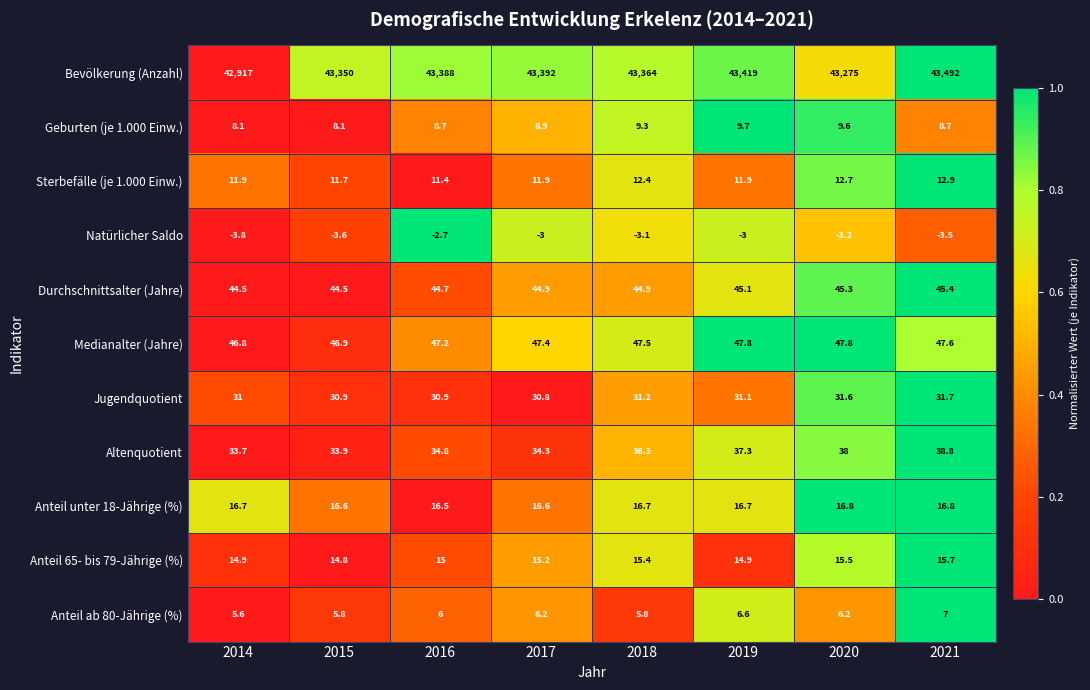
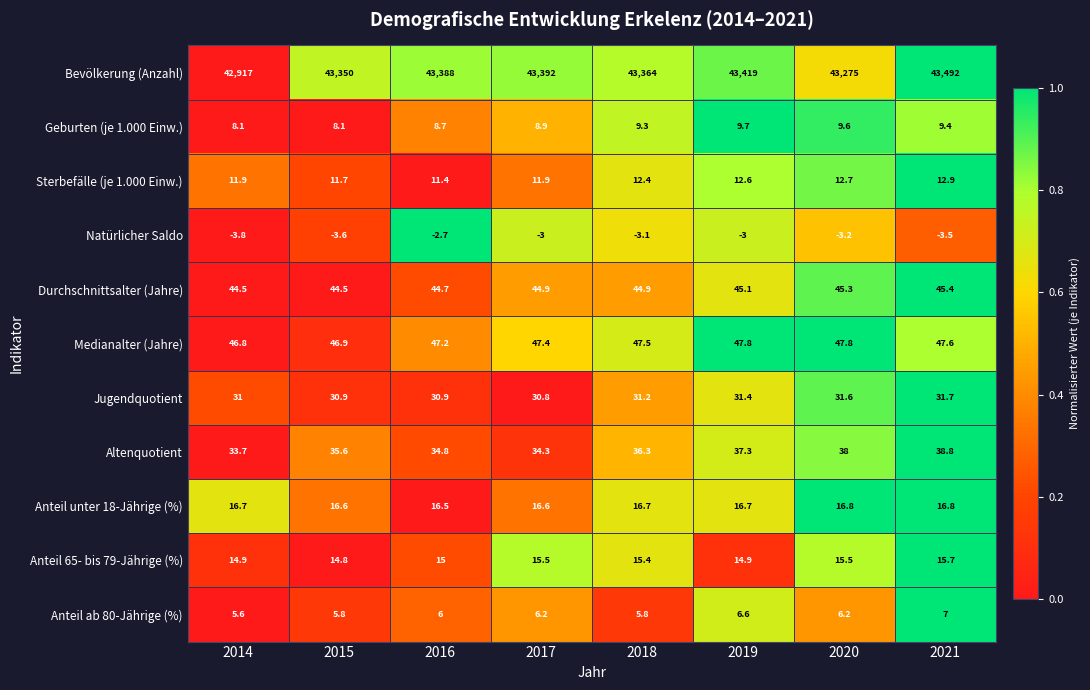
Geburten (je 1.000 Einw.), 2021: 8.7 -> 9.4
Sterbefälle (je 1.000 Einw.), 2019: 11.9 -> 12.6
Jugendquotient, 2019: 31.1 -> 31.4
Altenquotient, 2015: 33.9 -> 35.6
Anteil 65- bis 79-Jährige (%), 2017: 15.2 -> 15.5
